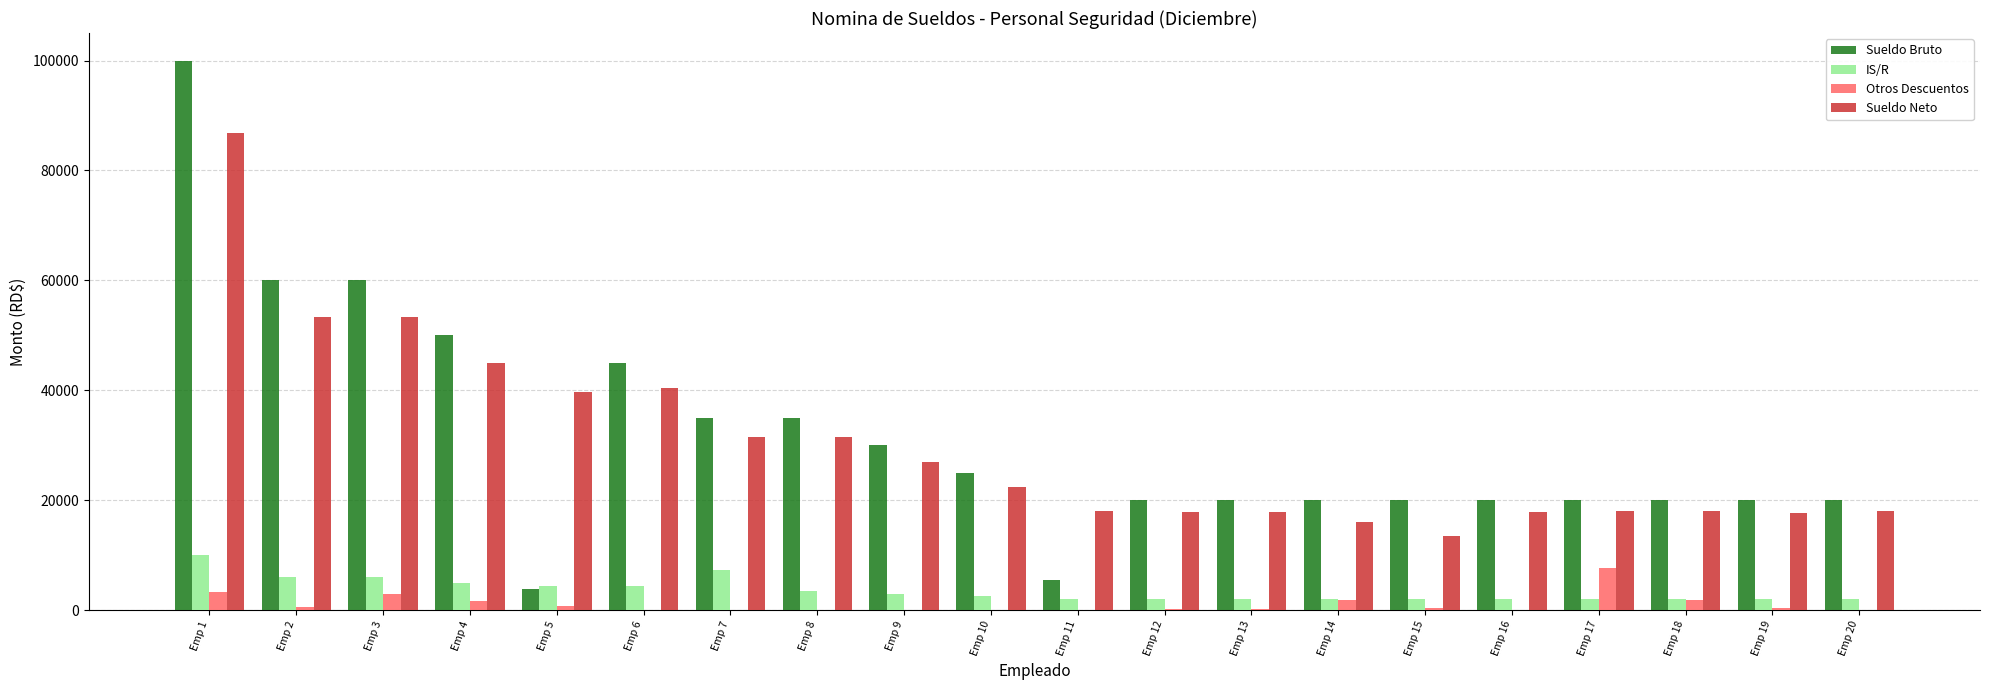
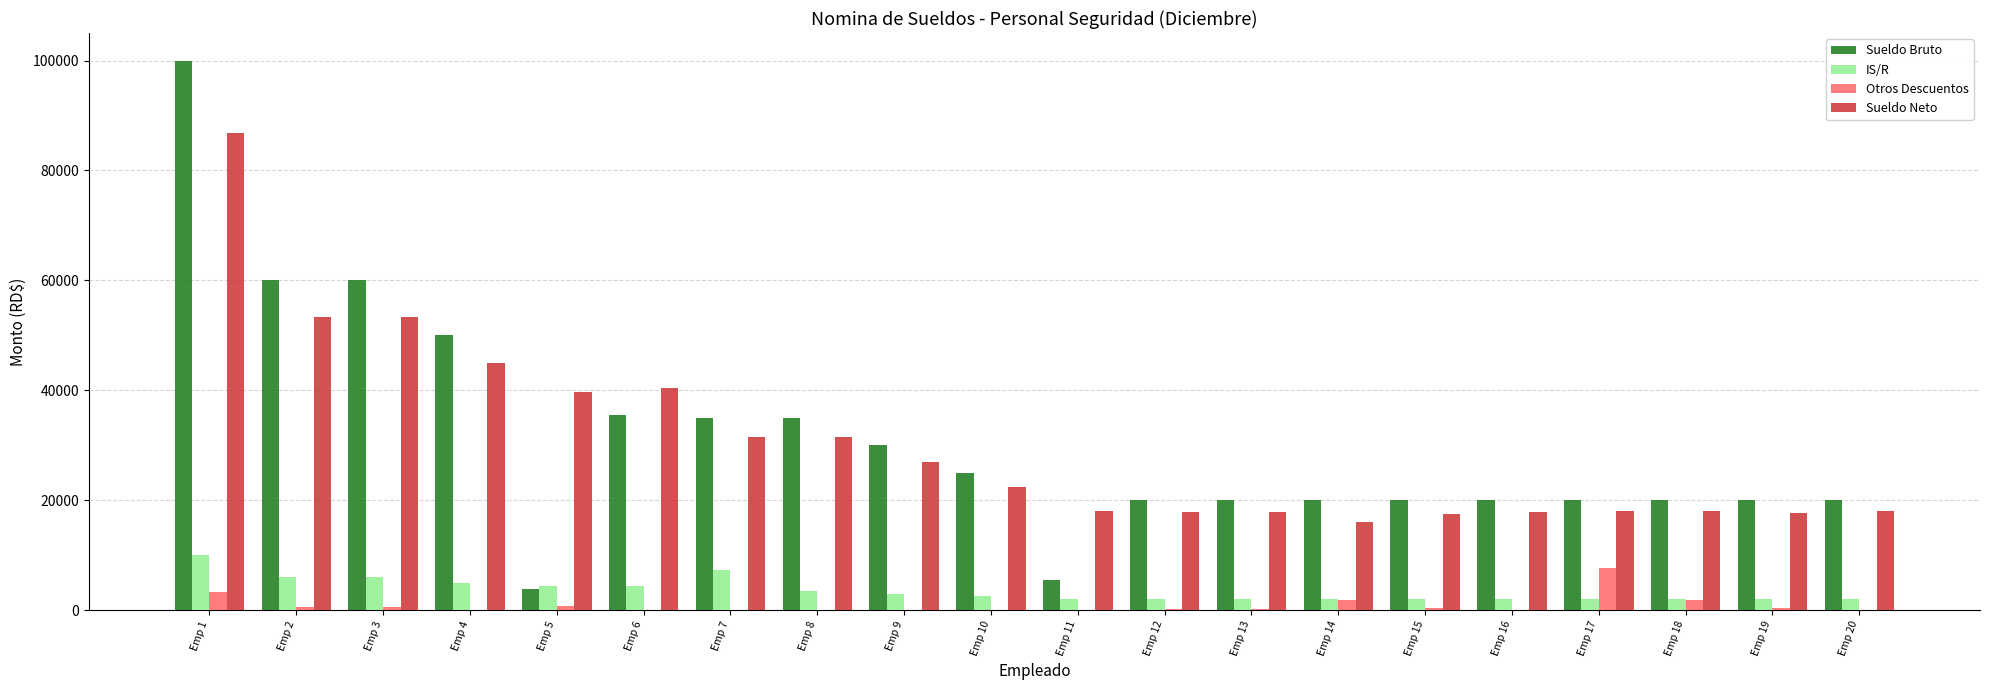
Otros Descuentos, Emp 3: 3000 -> 1000
Otros Descuentos, Emp 4: 2000 -> 0
Sueldo Bruto, Emp 6: 45000 -> 36000
Sueldo Neto, Emp 15: 13000 -> 18000
